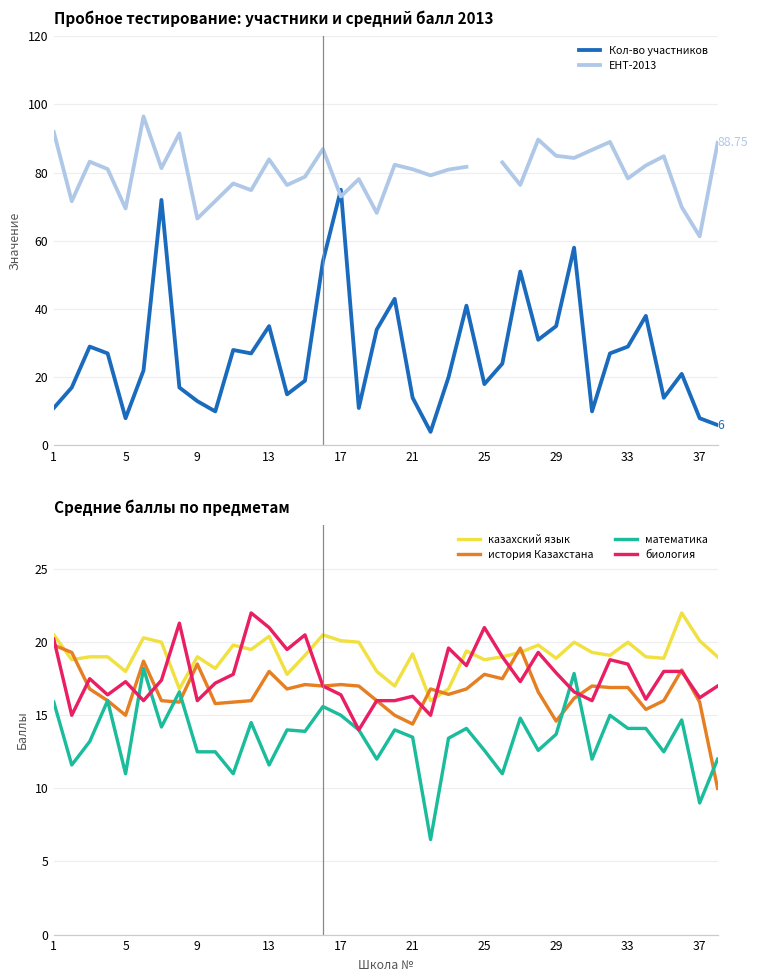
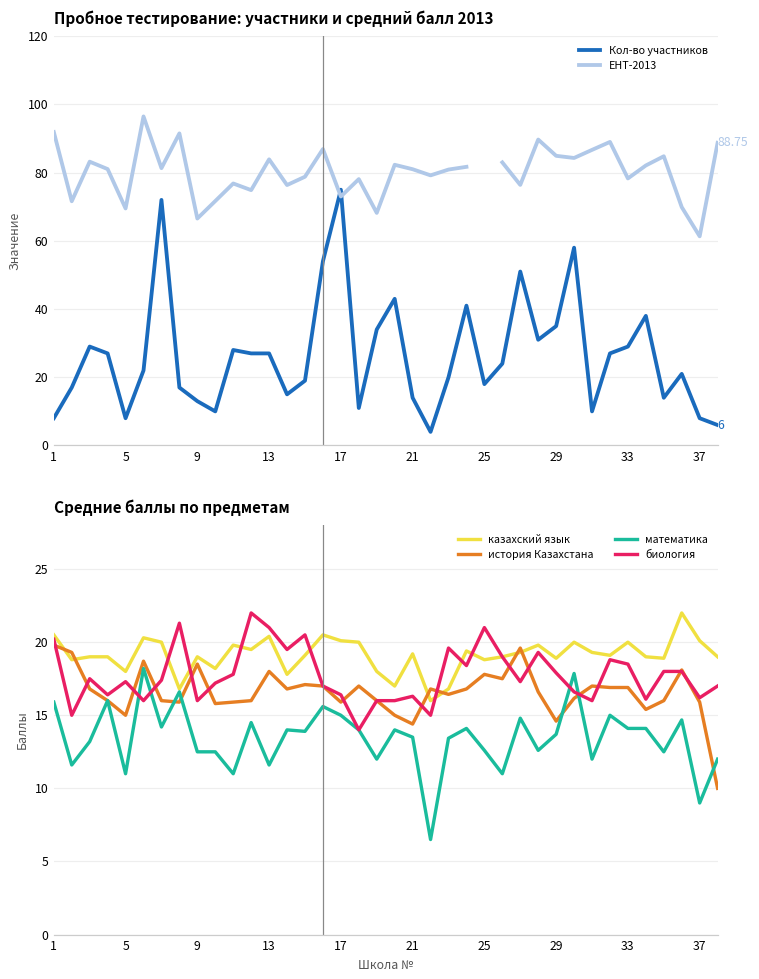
Пробное тестирование: участники и средний балл 2013, Кол-во участников, 1: 11 -> 8
Пробное тестирование: участники и средний балл 2013, Кол-во участников, 13: 35 -> 27
Средние баллы по предметам, история Казахстана, 17: 17.1 -> 15.9
